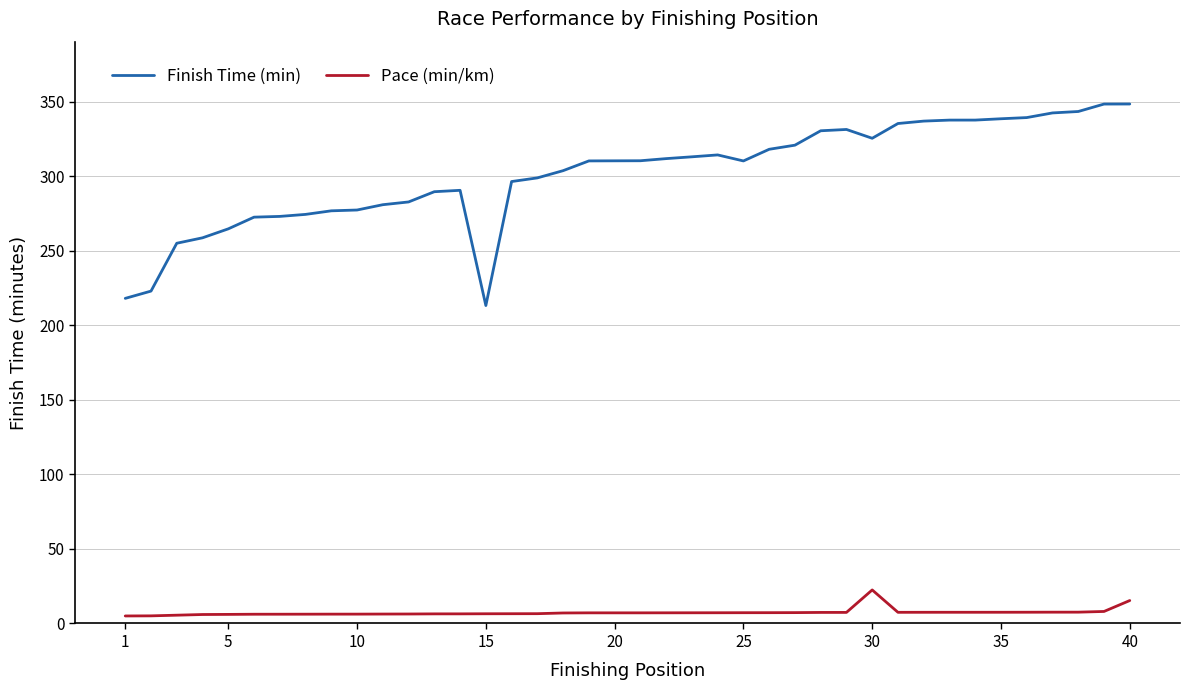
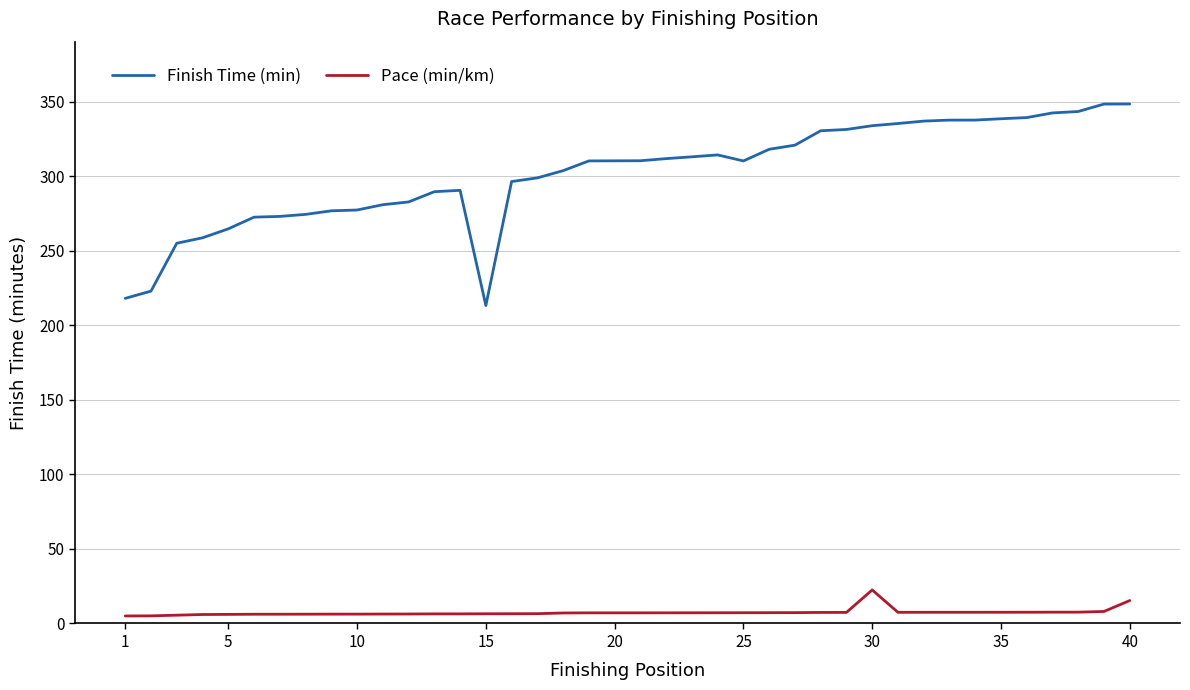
Finish Time (min), 30: 326 -> 334
